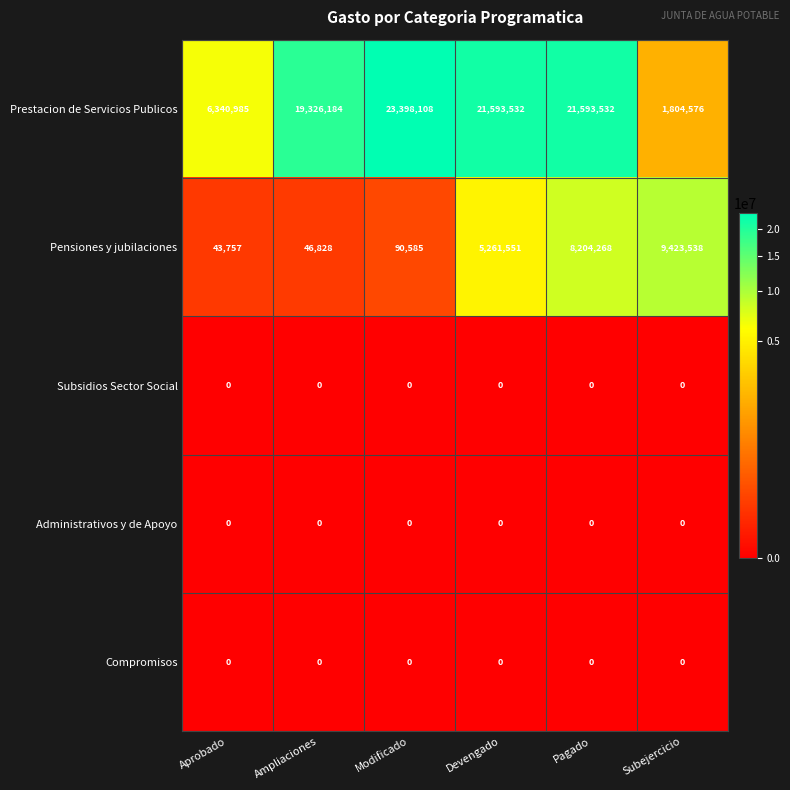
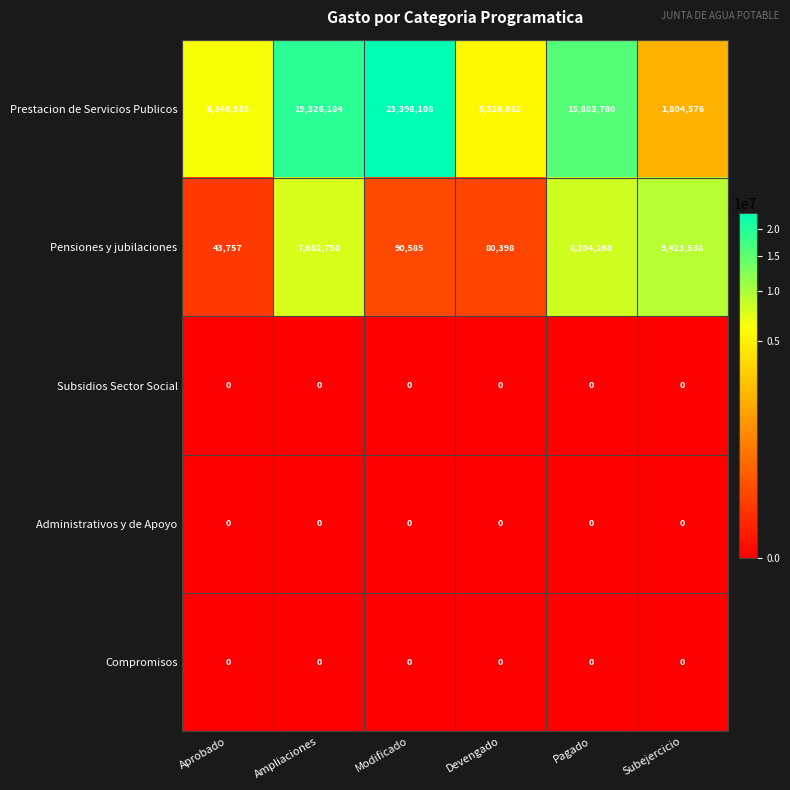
Prestacion de Servicios Publicos, Devengado: 21,593,532 -> 5,528,862
Prestacion de Servicios Publicos, Pagado: 21,593,532 -> 15,883,780
Pensiones y jubilaciones, Ampliaciones: 46,828 -> 7,662,750
Pensiones y jubilaciones, Devengado: 5,261,551 -> 80,398
